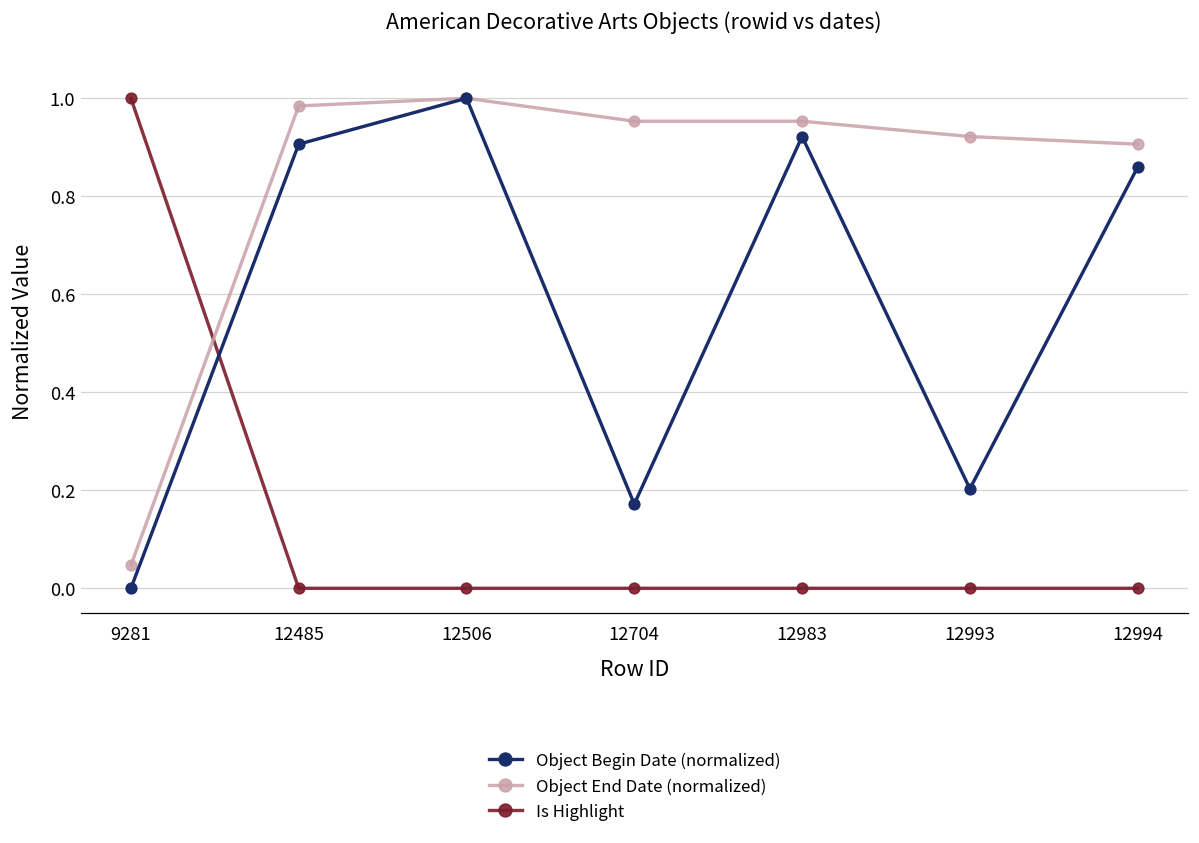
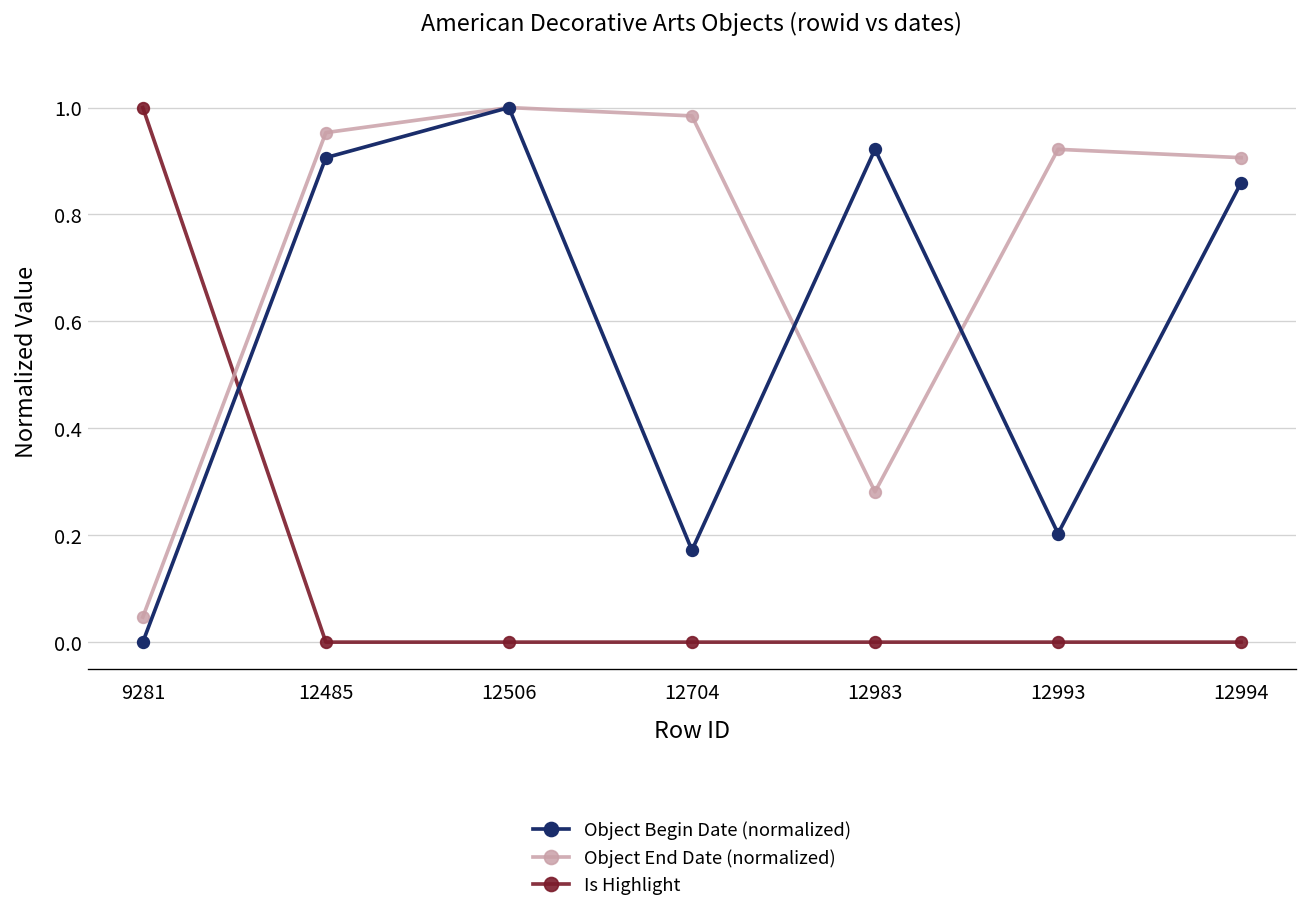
Object End Date (normalized), 12485: 0.98 -> 0.95
Object End Date (normalized), 12704: 0.95 -> 0.98
Object End Date (normalized), 12983: 0.95 -> 0.28
